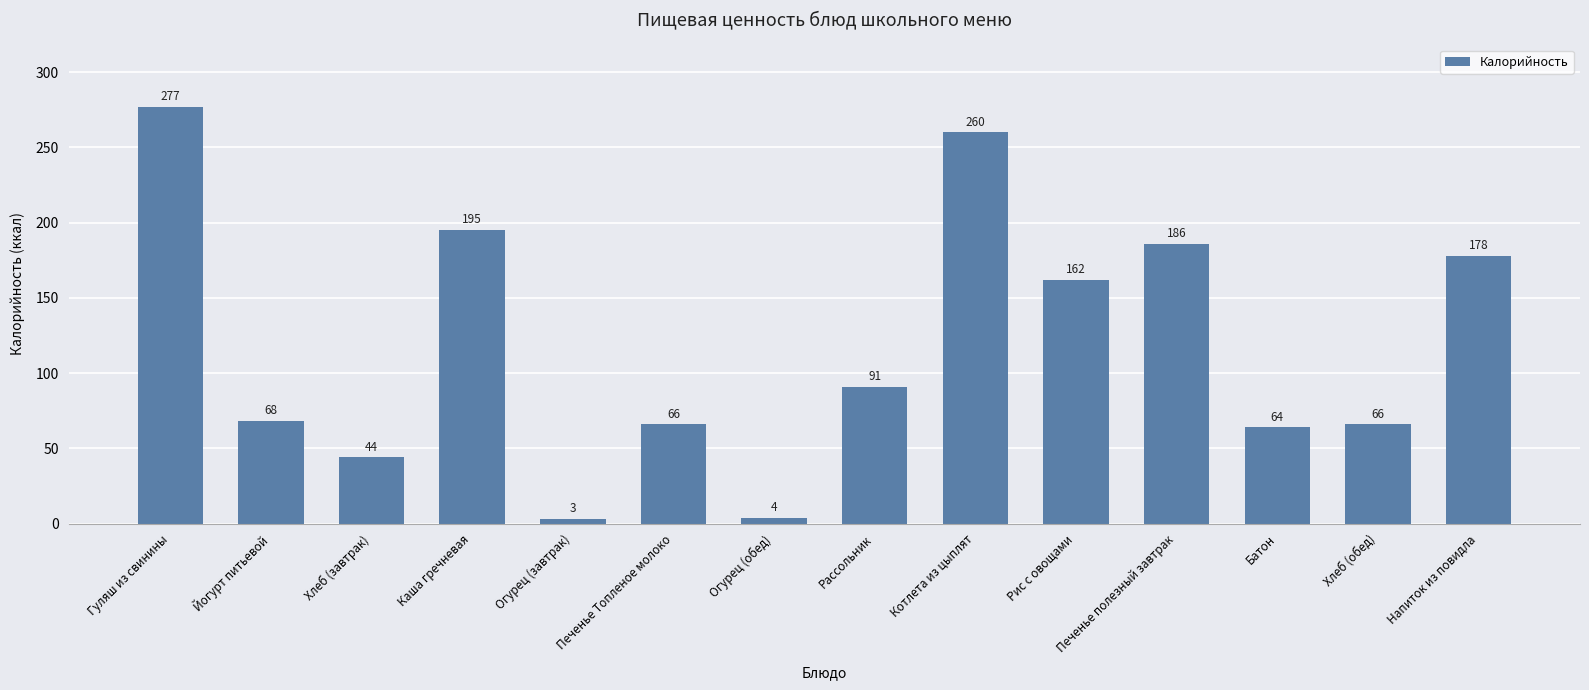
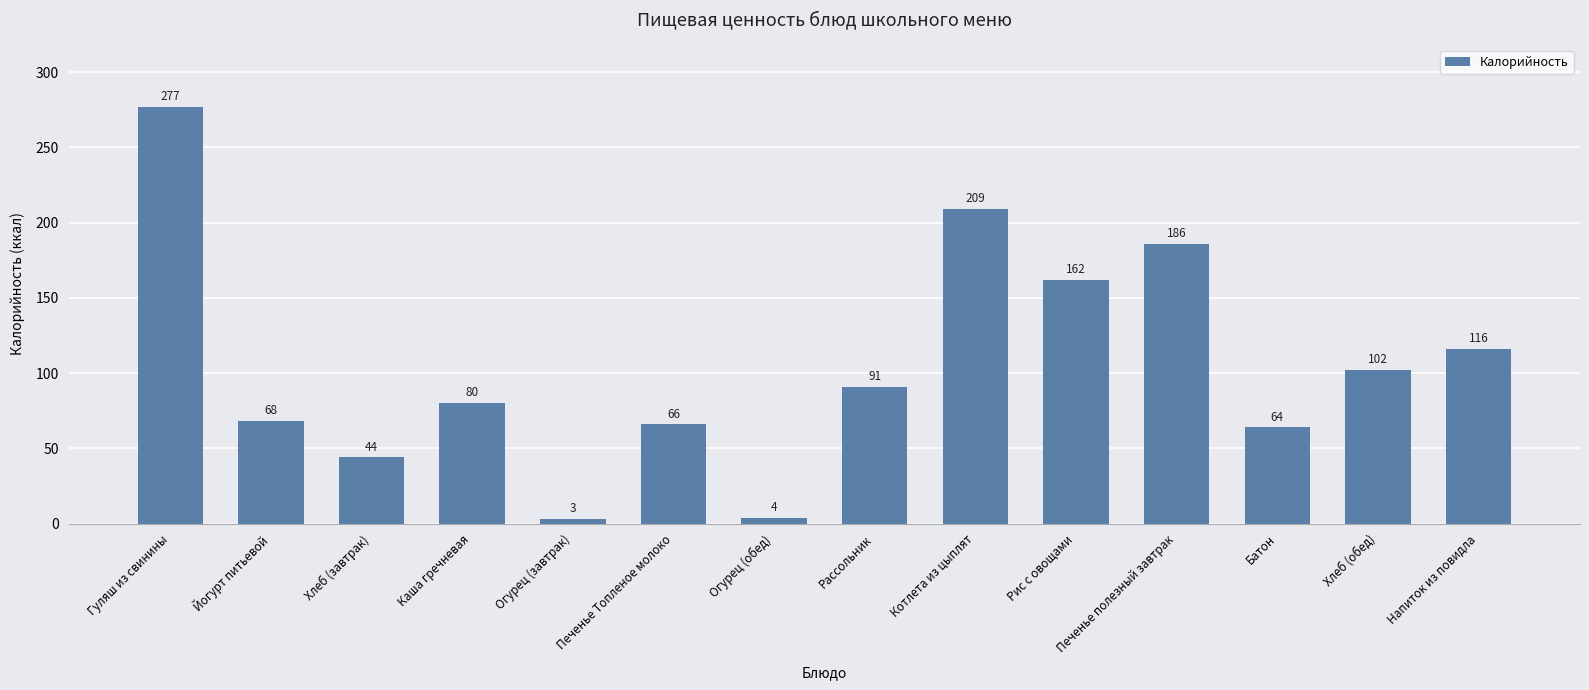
Каша гречневая: 195 -> 80
Котлета из цыплят: 260 -> 209
Хлеб (обед): 66 -> 102
Напиток из повидла: 178 -> 116
